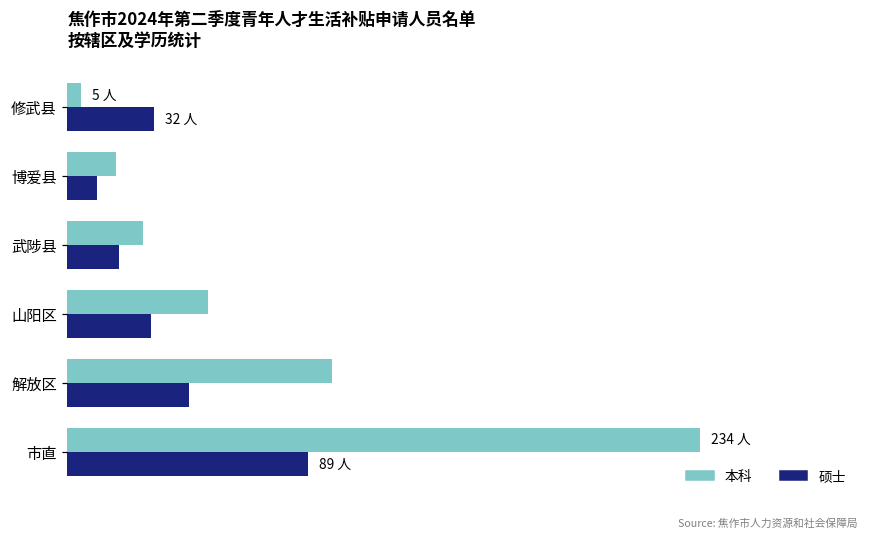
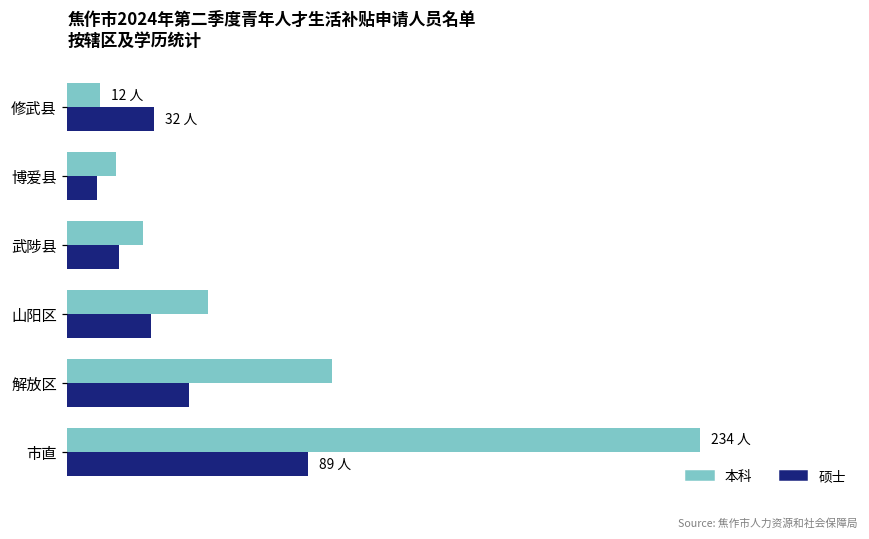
本科, 修武县: 5 -> 12
